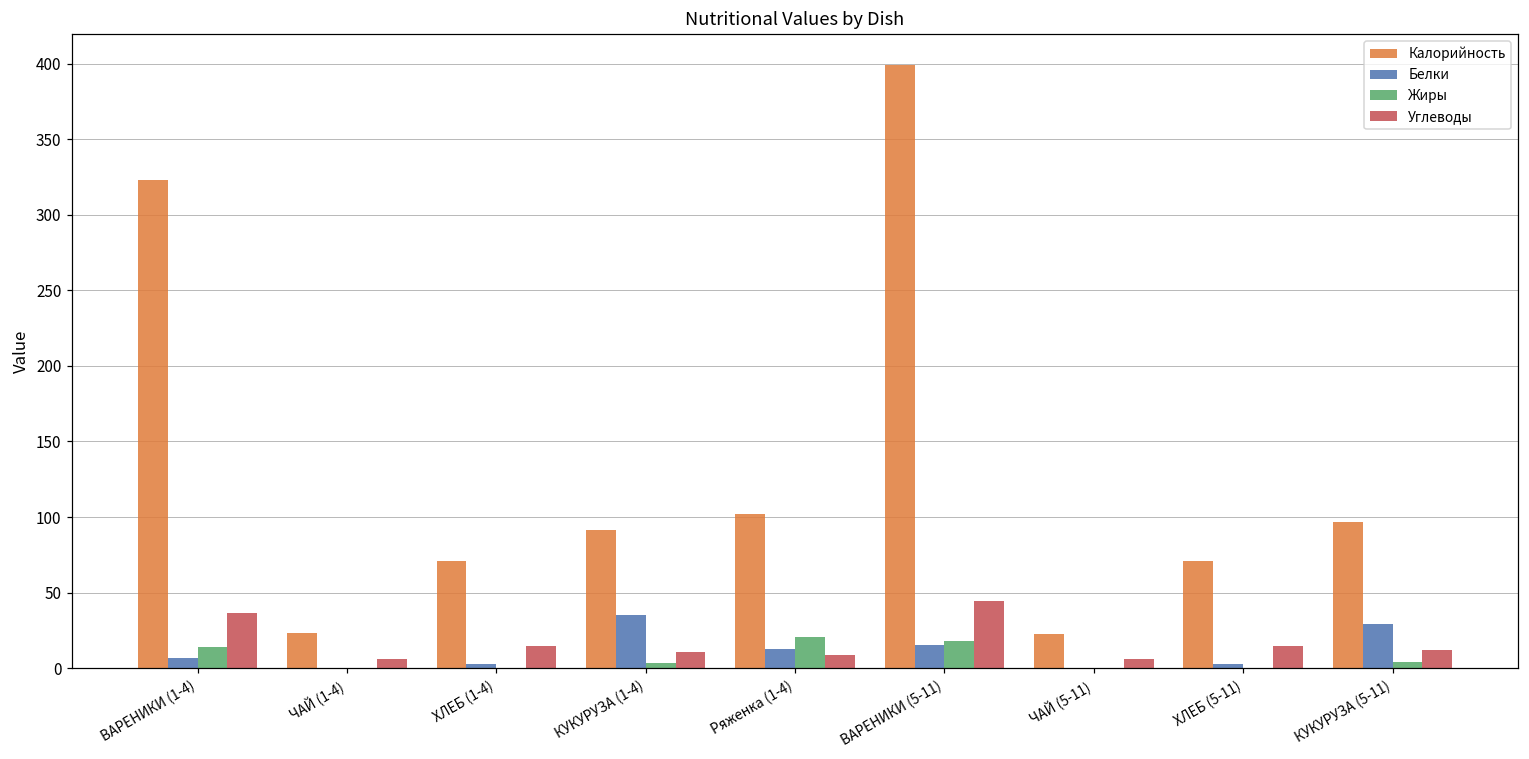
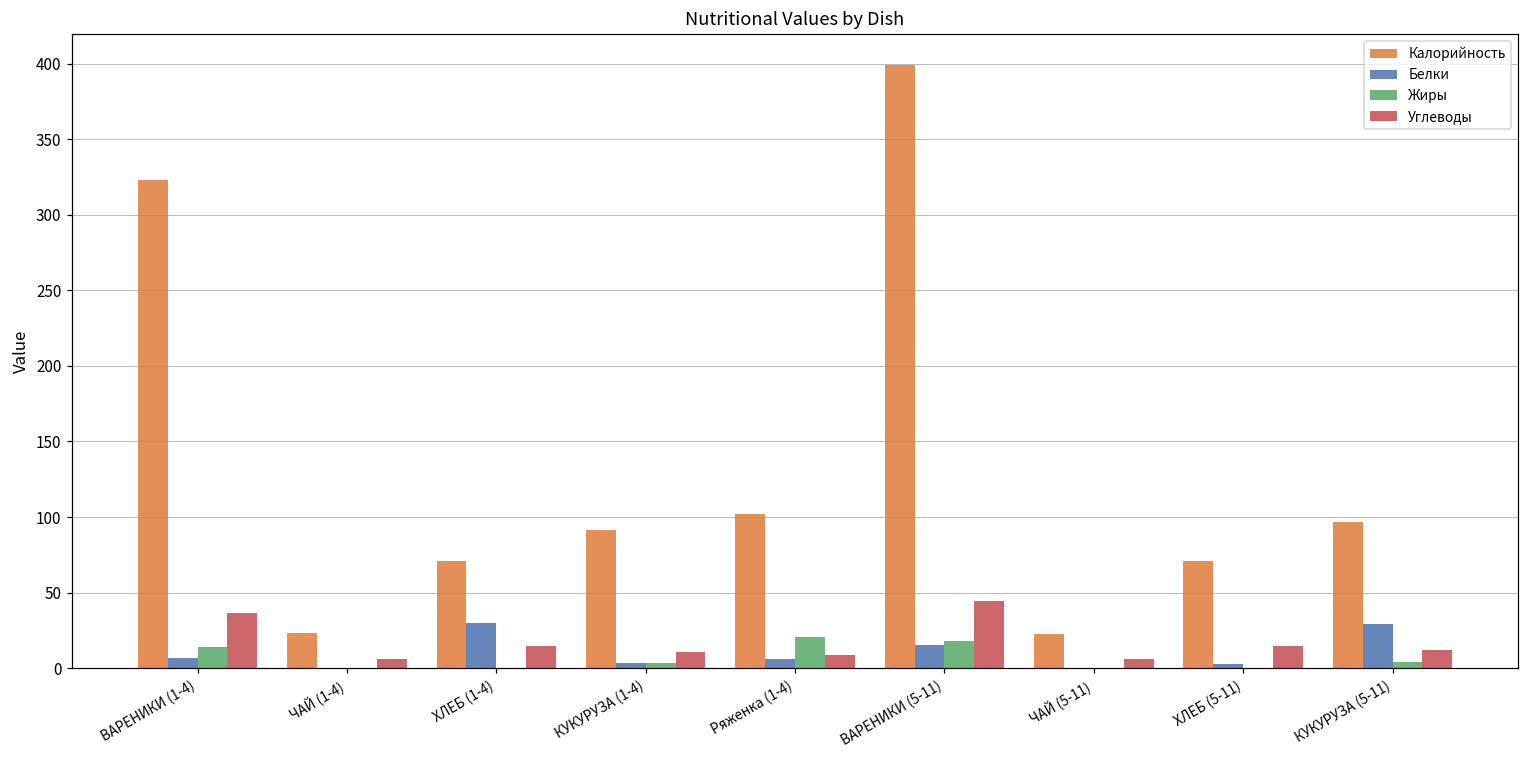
Белки, ХЛЕБ (1-4): 2 -> 30
Белки, КУКУРУЗА (1-4): 35 -> 4
Белки, Ряженка (1-4): 13 -> 6
